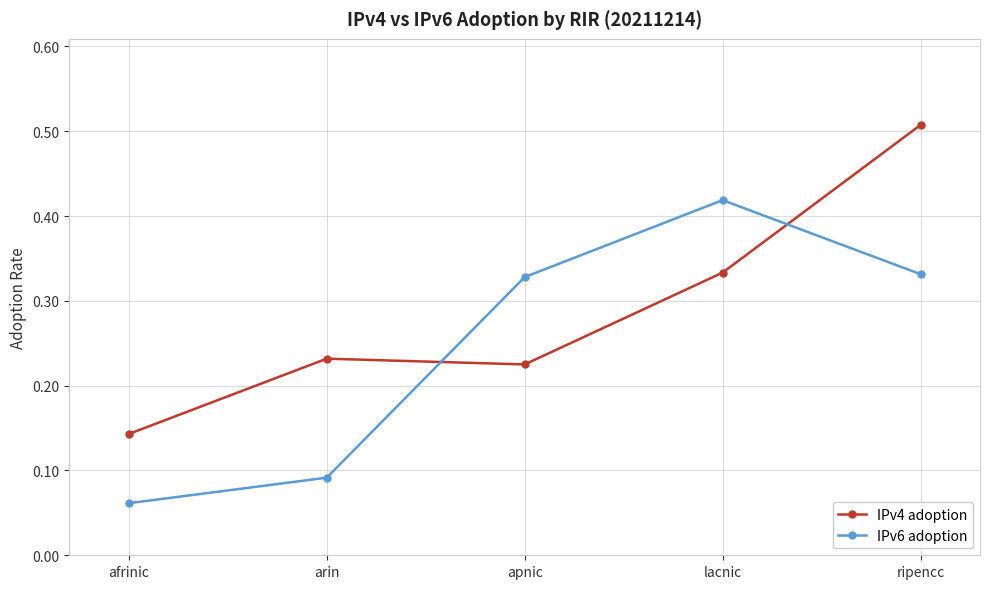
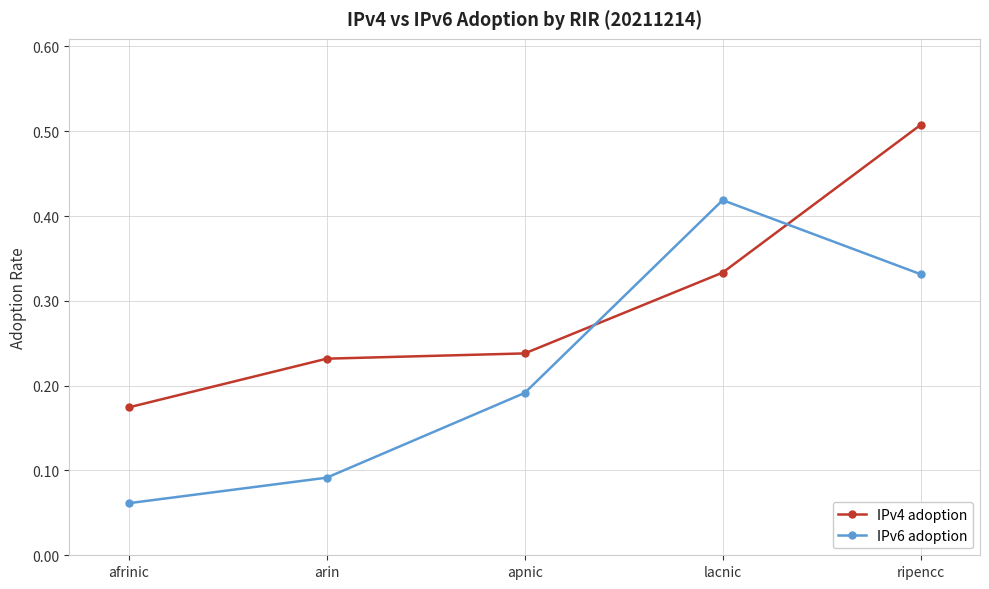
IPv4 adoption, afrinic: 0.14 -> 0.17
IPv4 adoption, apnic: 0.23 -> 0.24
IPv6 adoption, apnic: 0.33 -> 0.19
